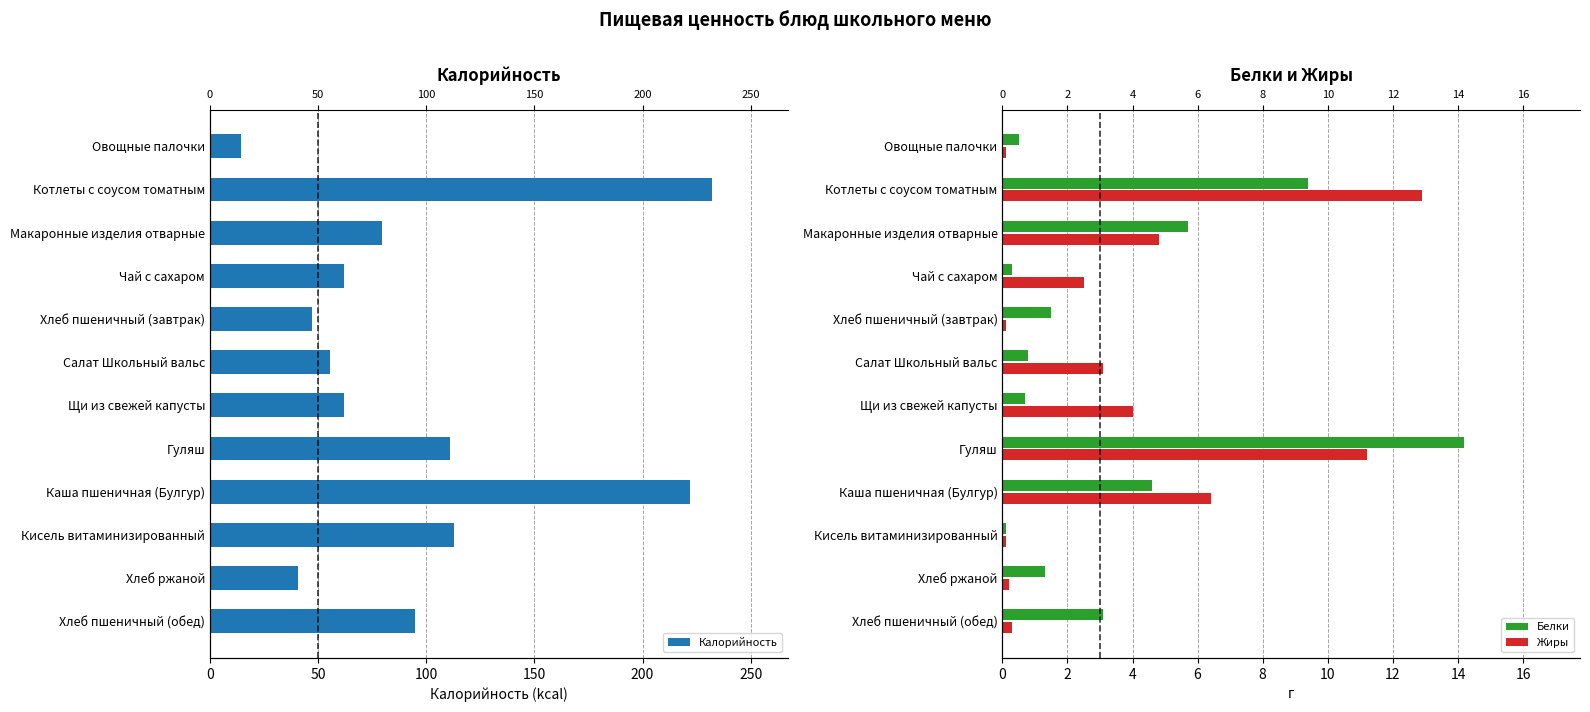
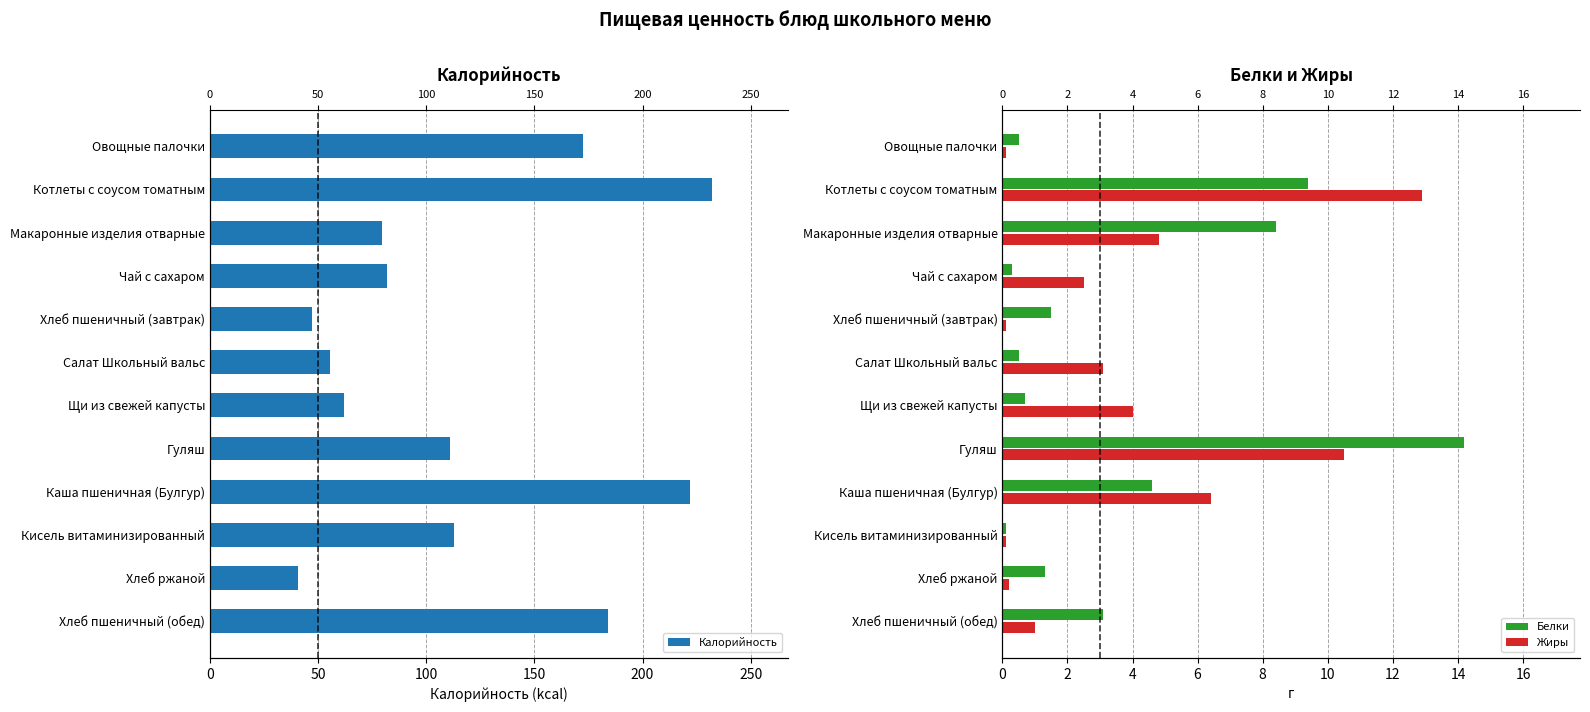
Калорийность, Овощные палочки: 14 -> 173
Калорийность, Чай с сахаром: 62 -> 82
Калорийность, Хлеб пшеничный (обед): 95 -> 184
Белки и Жиры, Белки, Макаронные изделия отварные: 5.7 -> 8.4
Белки и Жиры, Белки, Салат Школьный вальс: 0.8 -> 0.5
Белки и Жиры, Жиры, Гуляш: 11.2 -> 10.5
Белки и Жиры, Жиры, Хлеб пшеничный (обед): 0.3 -> 1.0
